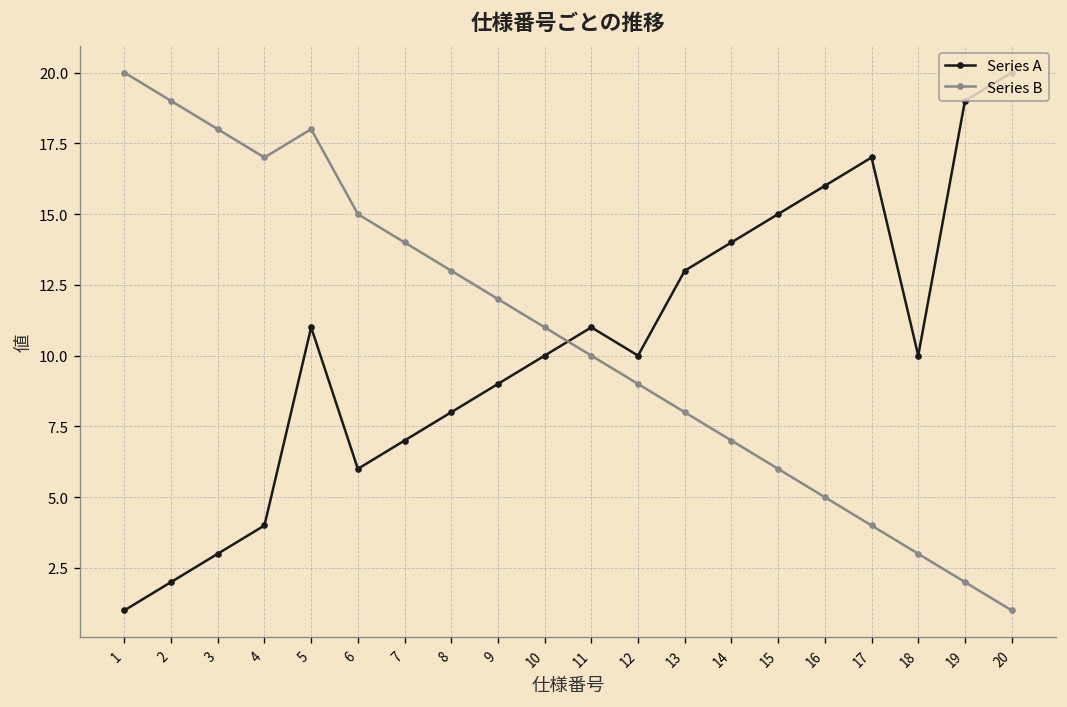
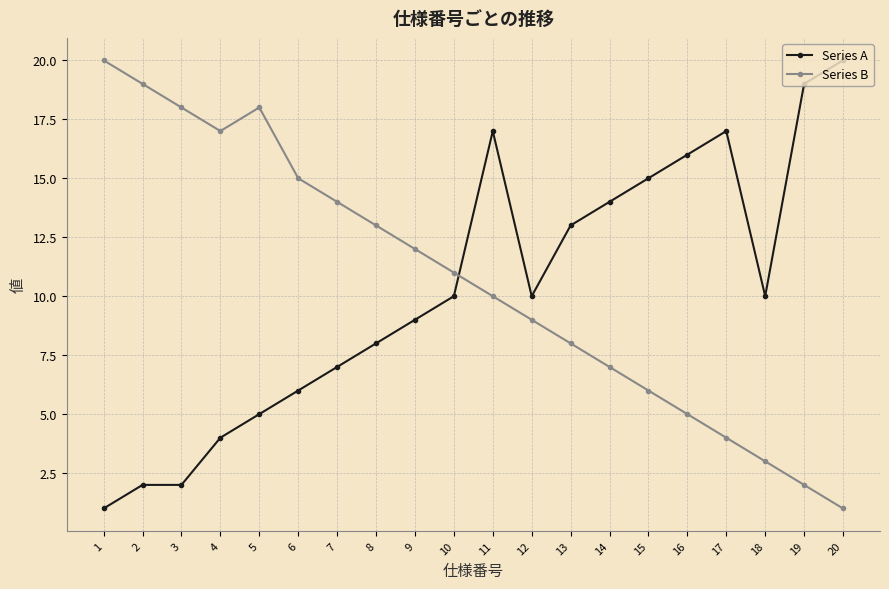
Series A, 3: 3 -> 2
Series A, 5: 11 -> 5
Series A, 11: 11 -> 17
